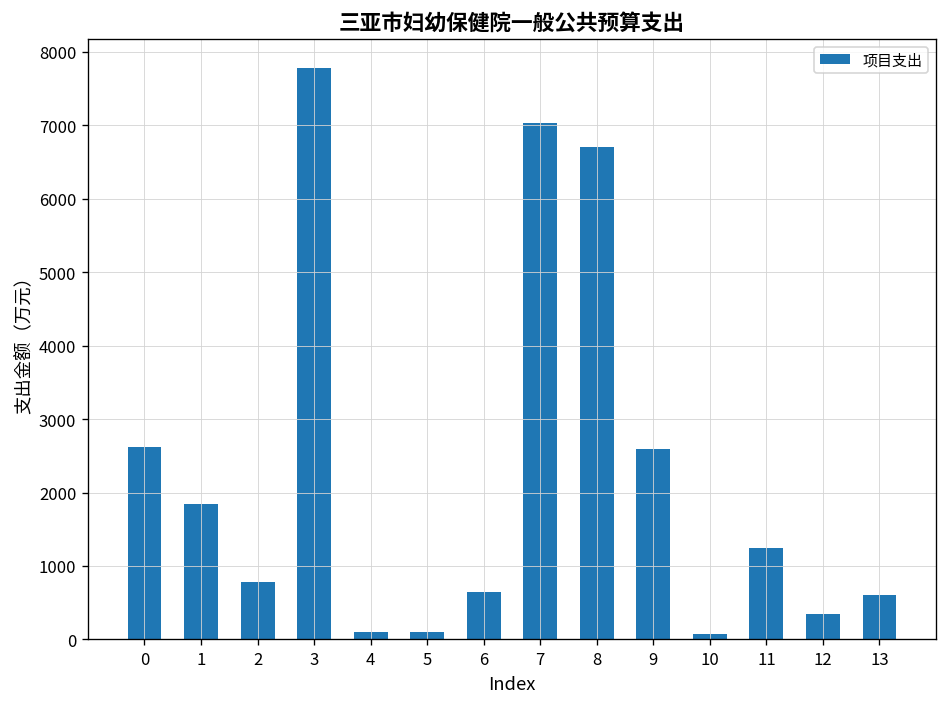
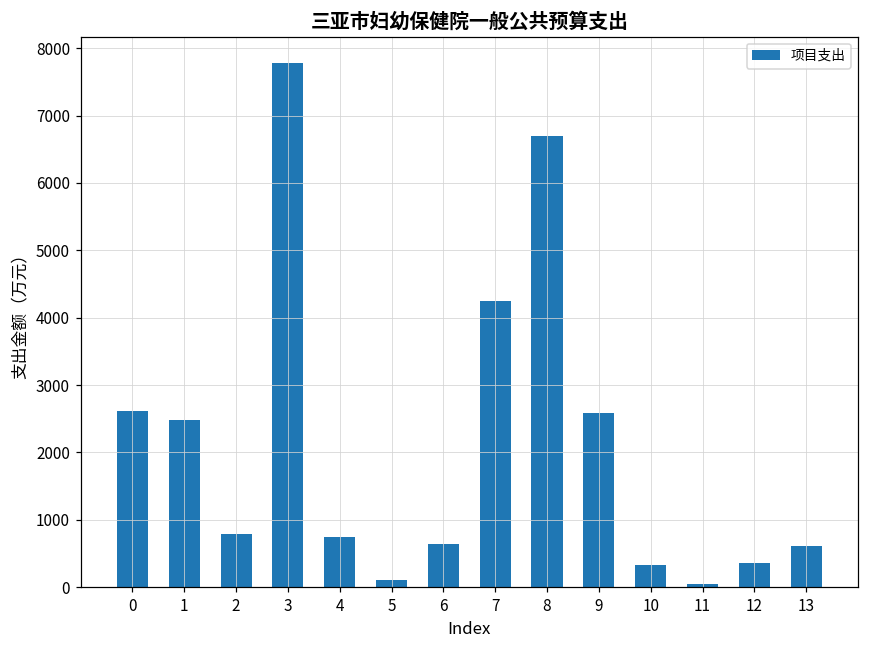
1: 1800 -> 2500
4: 100 -> 700
7: 7000 -> 4200
10: 100 -> 300
11: 1200 -> 0
